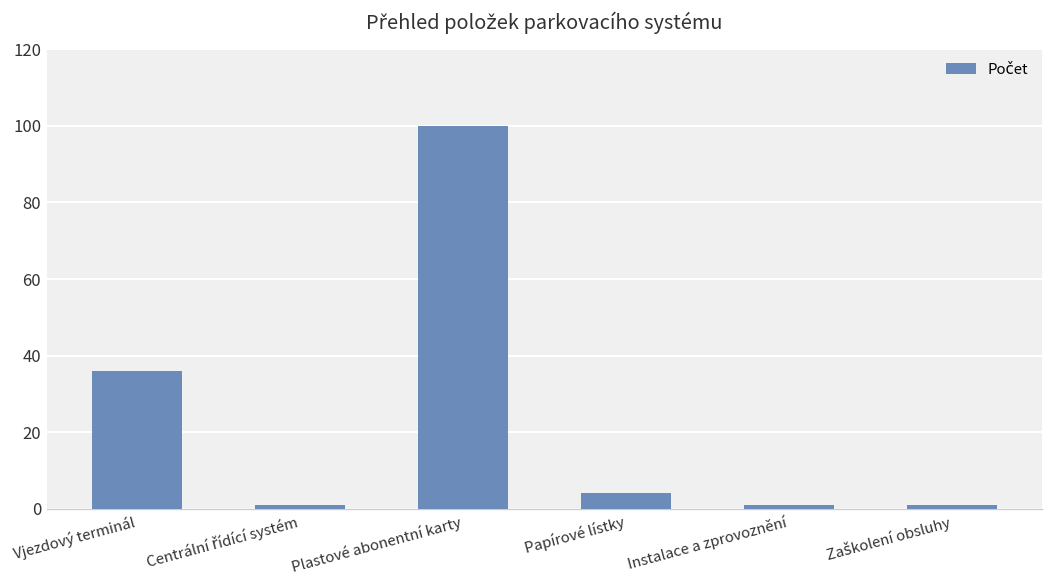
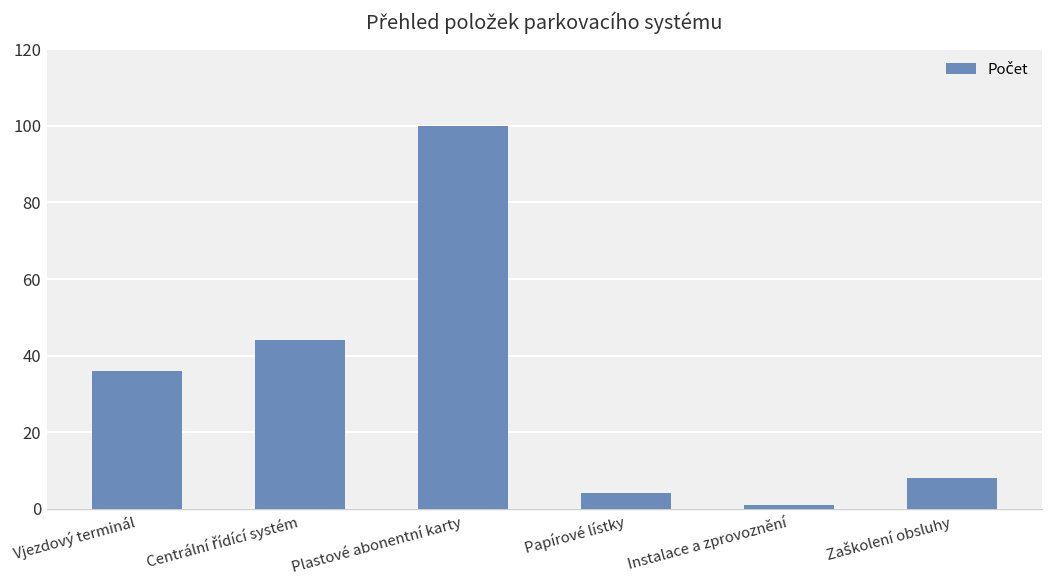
Centrální řídící systém: 1 -> 44
Zaškolení obsluhy: 1 -> 8
